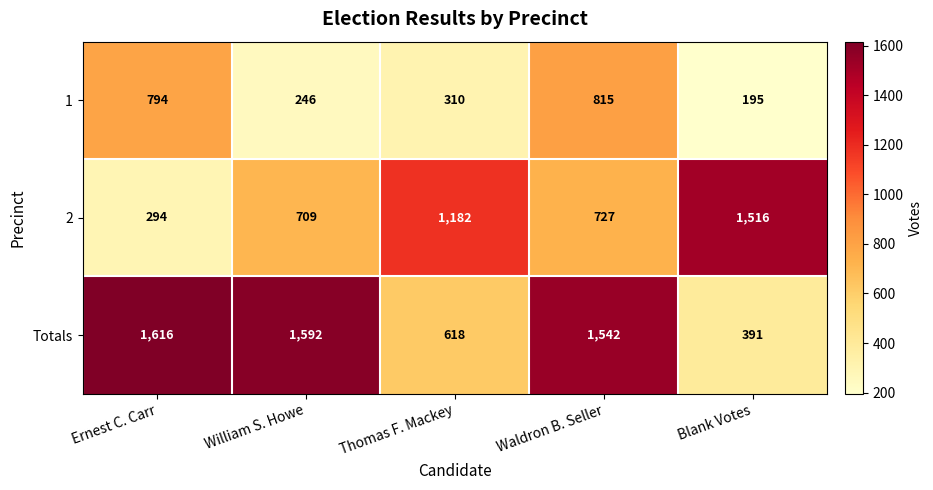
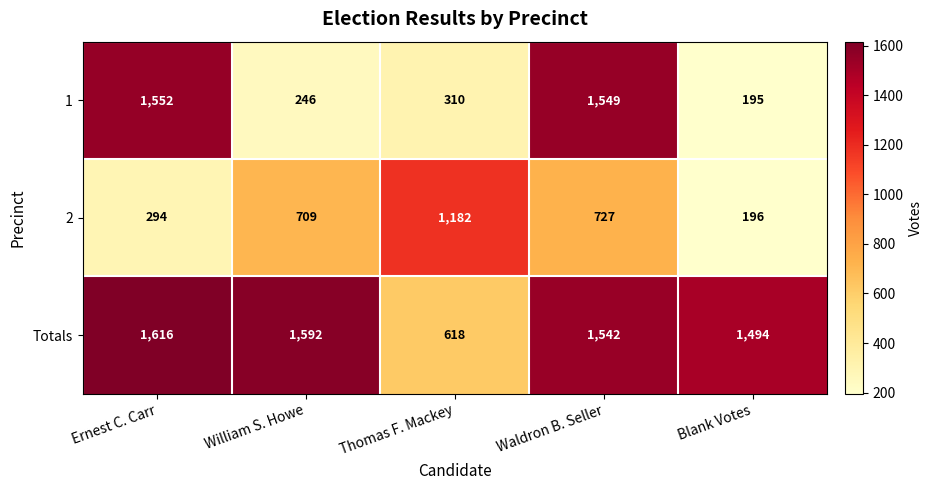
1, Ernest C. Carr: 794 -> 1,552
1, Waldron B. Seller: 815 -> 1,549
2, Blank Votes: 1,516 -> 196
Totals, Blank Votes: 391 -> 1,494
